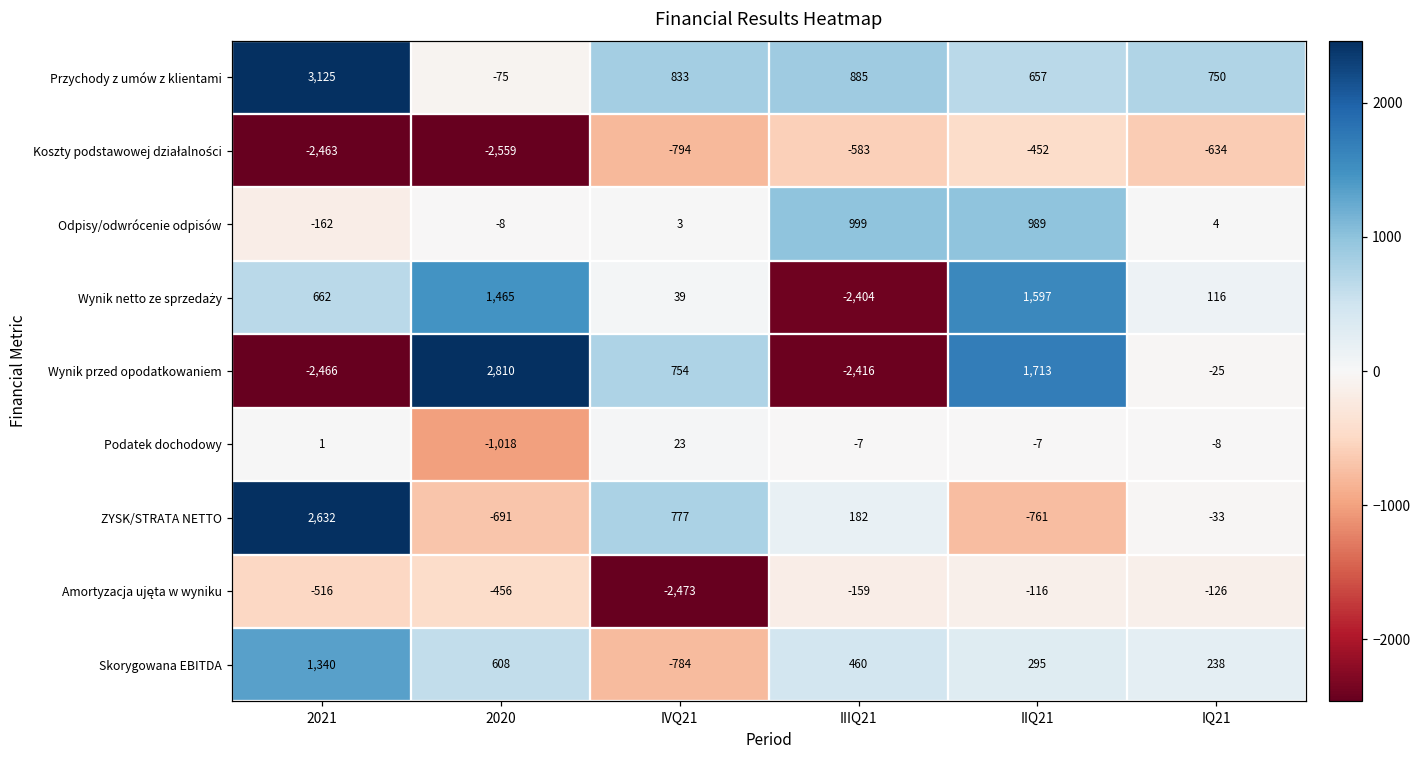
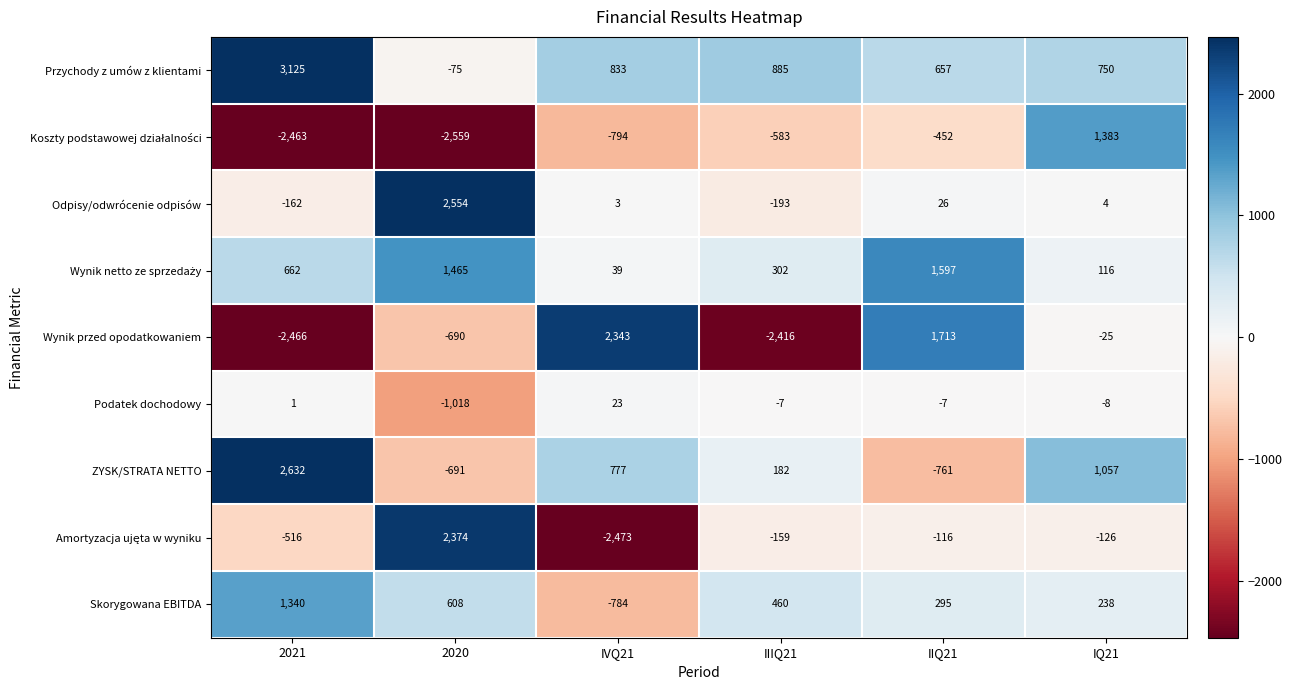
Koszty podstawowej działalności, IQ21: -634 -> 1,383
Odpisy/odwrócenie odpisów, 2020: -8 -> 2,554
Odpisy/odwrócenie odpisów, IIIQ21: 999 -> -193
Odpisy/odwrócenie odpisów, IIQ21: 989 -> 26
Wynik netto ze sprzedaży, IIIQ21: -2,404 -> 302
Wynik przed opodatkowaniem, 2020: 2,810 -> -690
Wynik przed opodatkowaniem, IVQ21: 754 -> 2,343
ZYSK/STRATA NETTO, IQ21: -33 -> 1,057
Amortyzacja ujęta w wyniku, 2020: -456 -> 2,374
